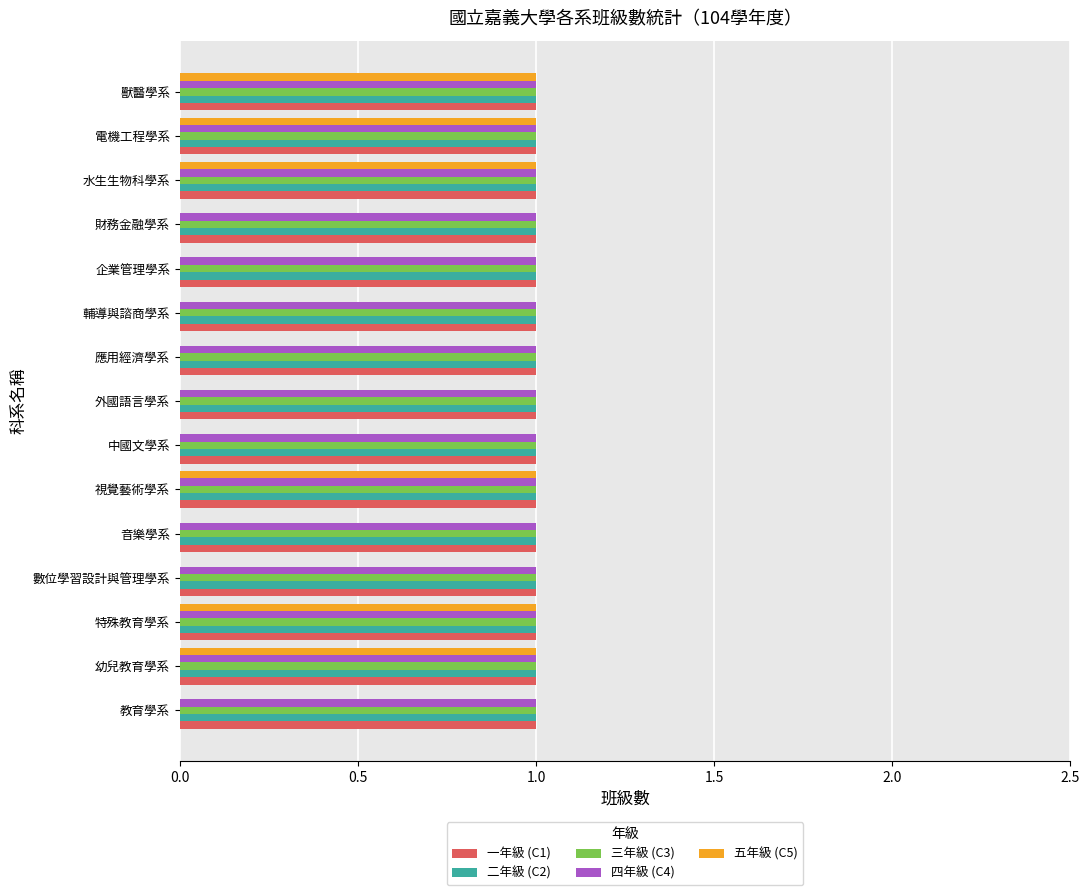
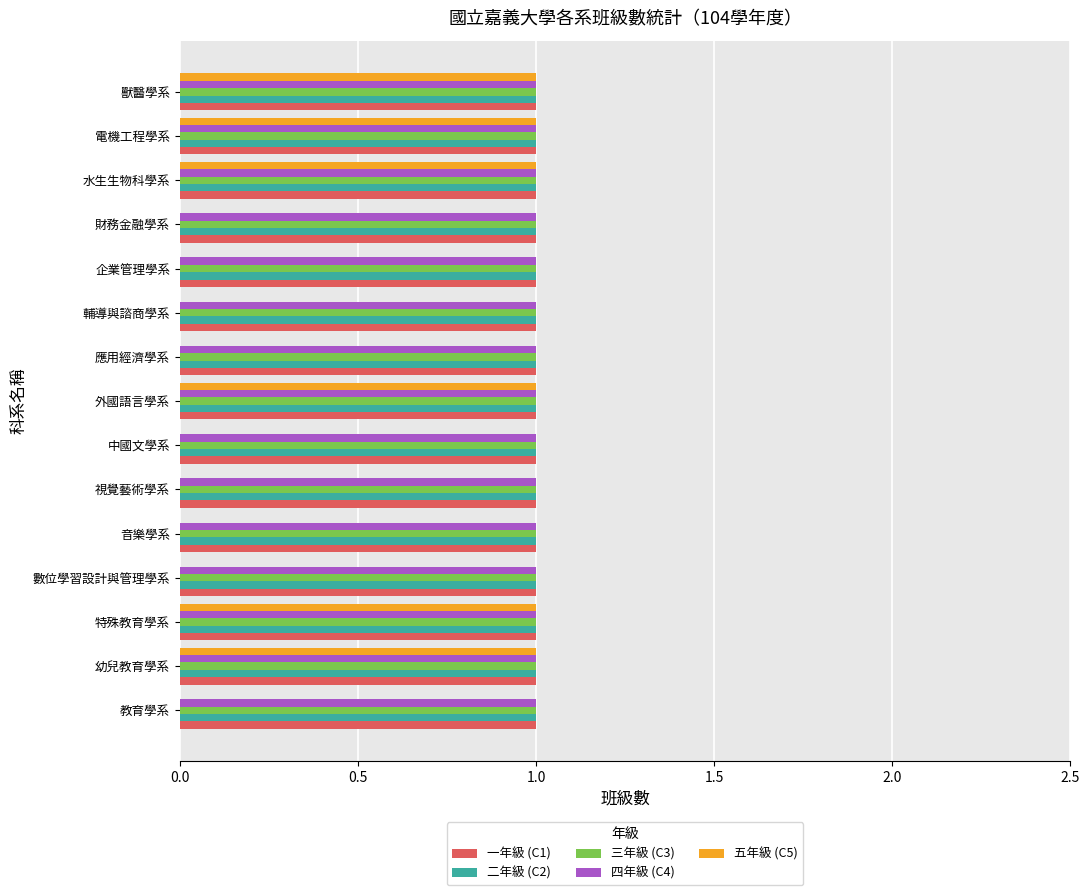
五年級 (C5), 外國語言學系: 0 -> 1
五年級 (C5), 視覺藝術學系: 1 -> 0
